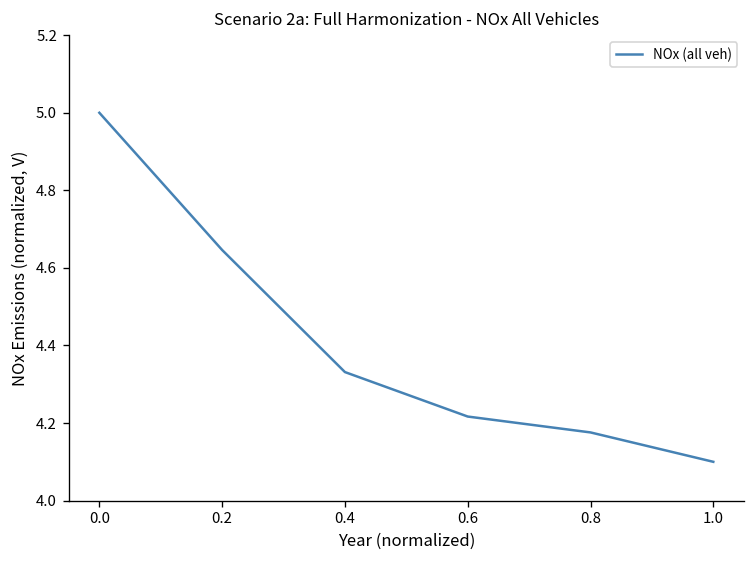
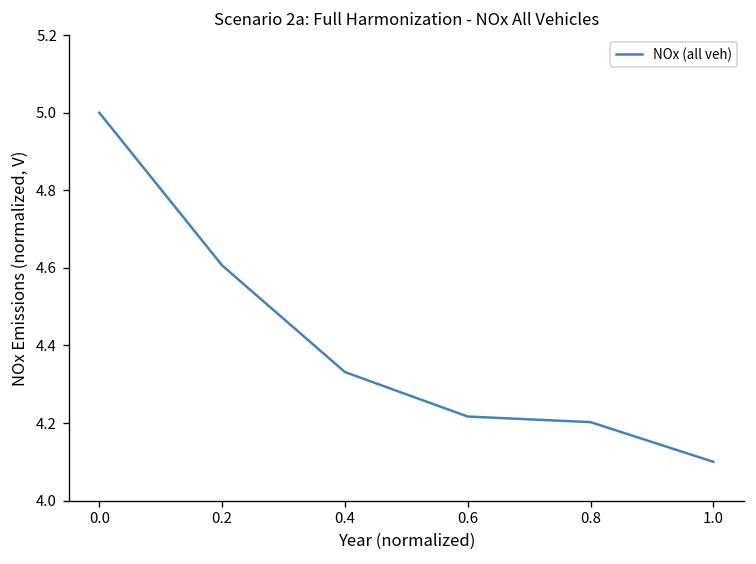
0.2: 4.65 -> 4.61
0.8: 4.18 -> 4.20
